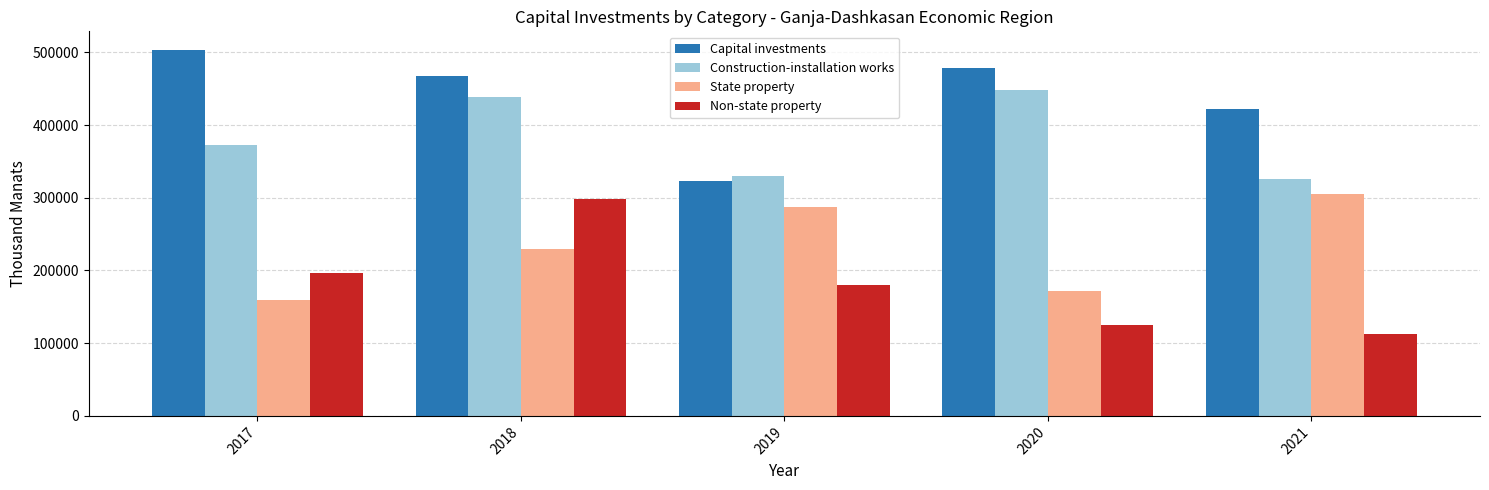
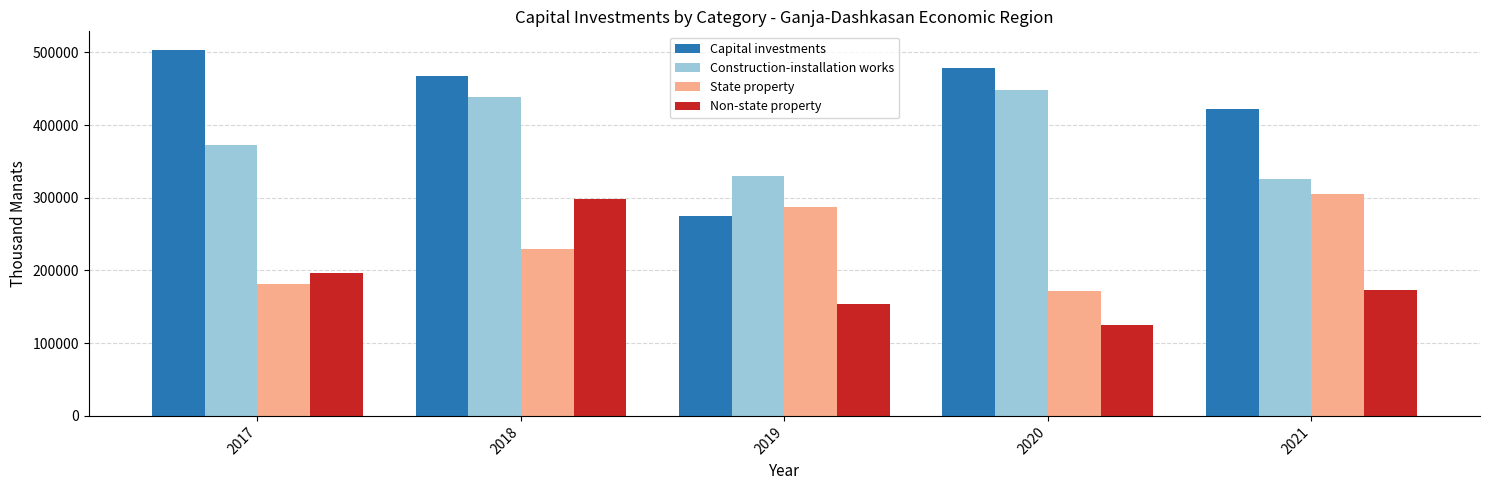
State property, 2017: 160000 -> 180000
Capital investments, 2019: 320000 -> 280000
Non-state property, 2019: 180000 -> 150000
Non-state property, 2021: 110000 -> 170000
